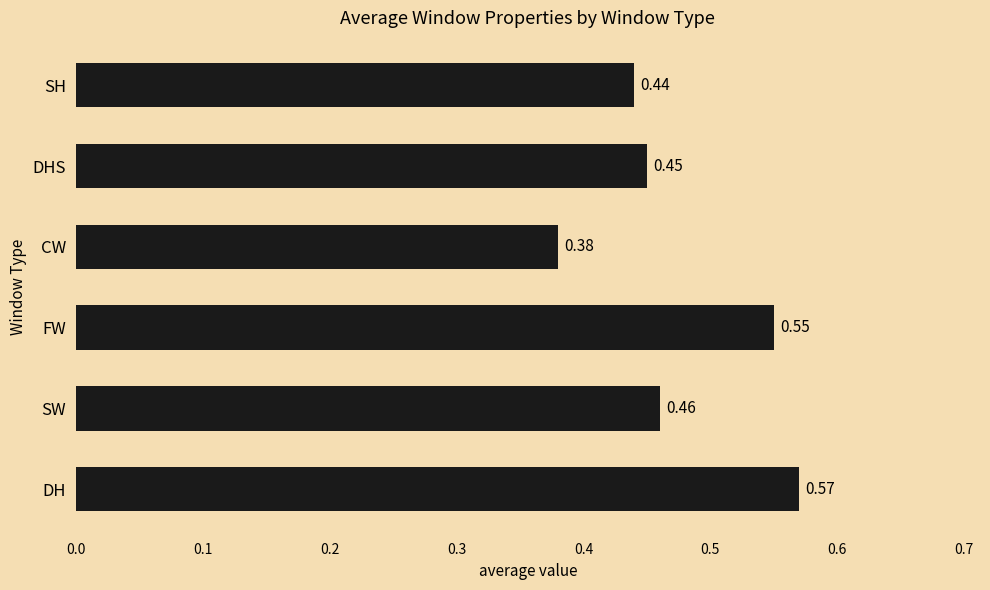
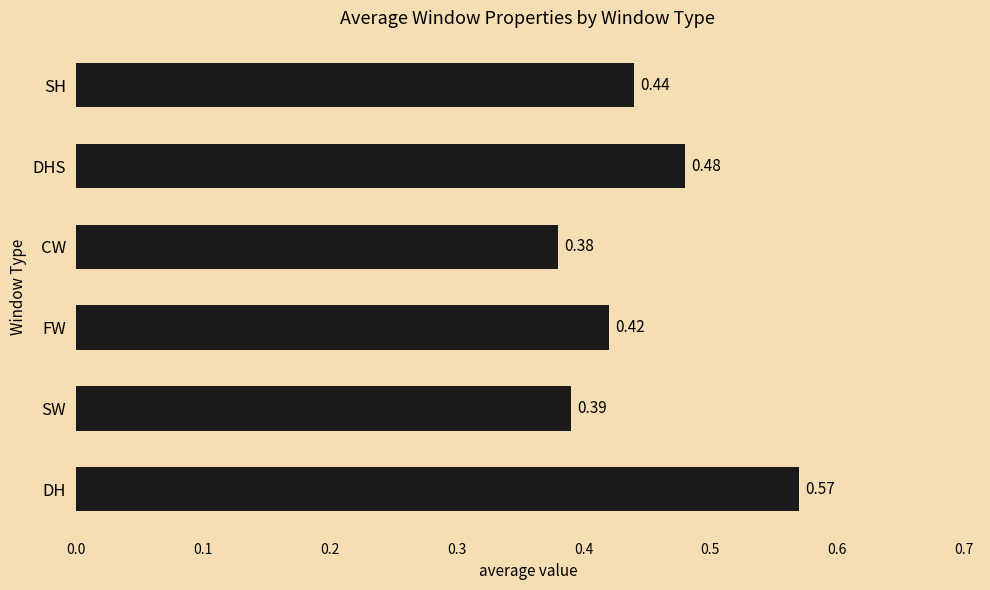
DHS: 0.45 -> 0.48
FW: 0.55 -> 0.42
SW: 0.46 -> 0.39
